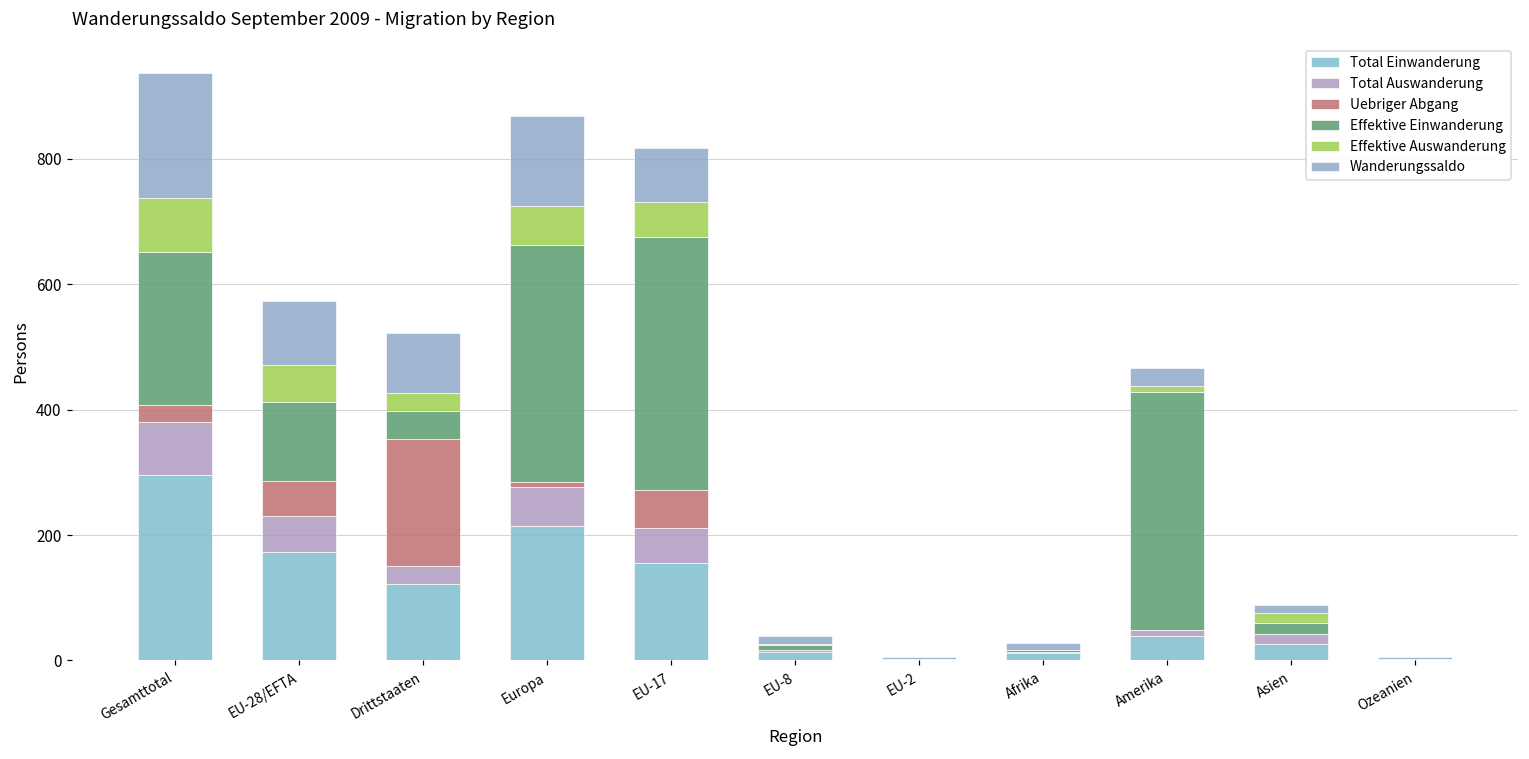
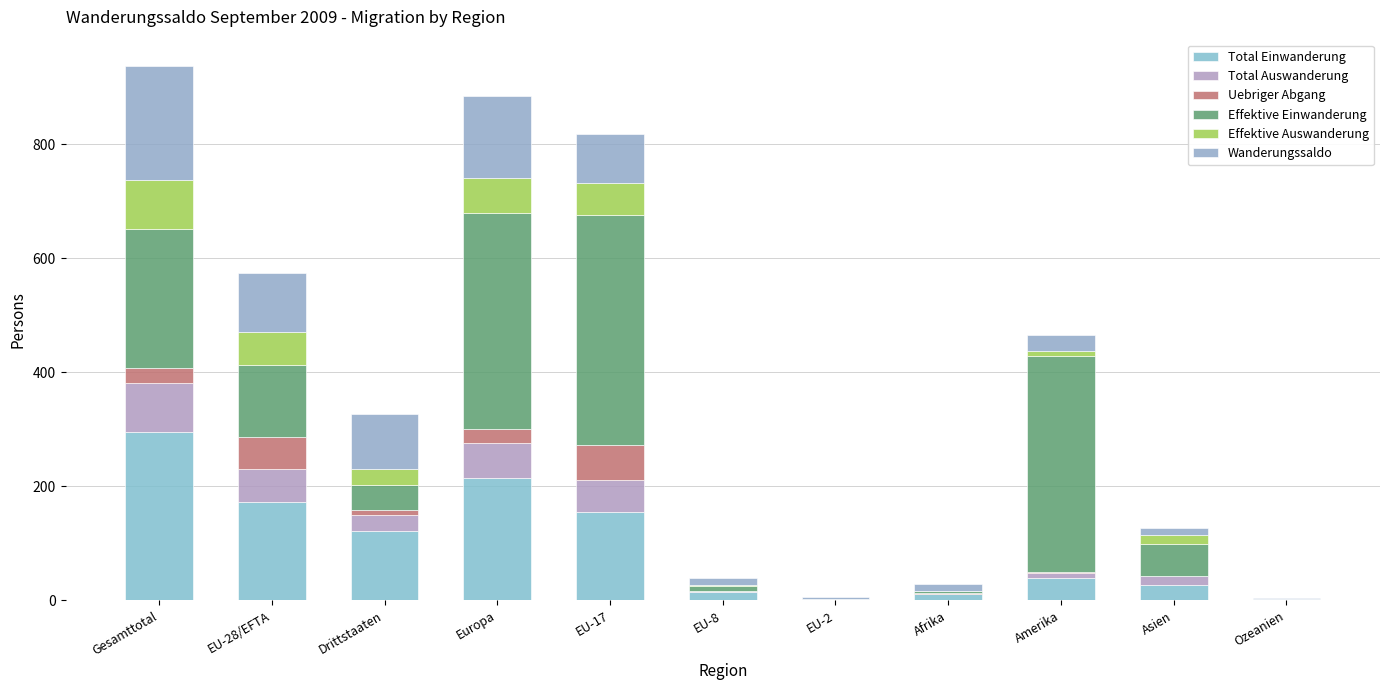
Uebriger Abgang, Drittstaaten: 200 -> 10
Uebriger Abgang, Europa: 10 -> 20
Effektive Einwanderung, Asien: 20 -> 60
